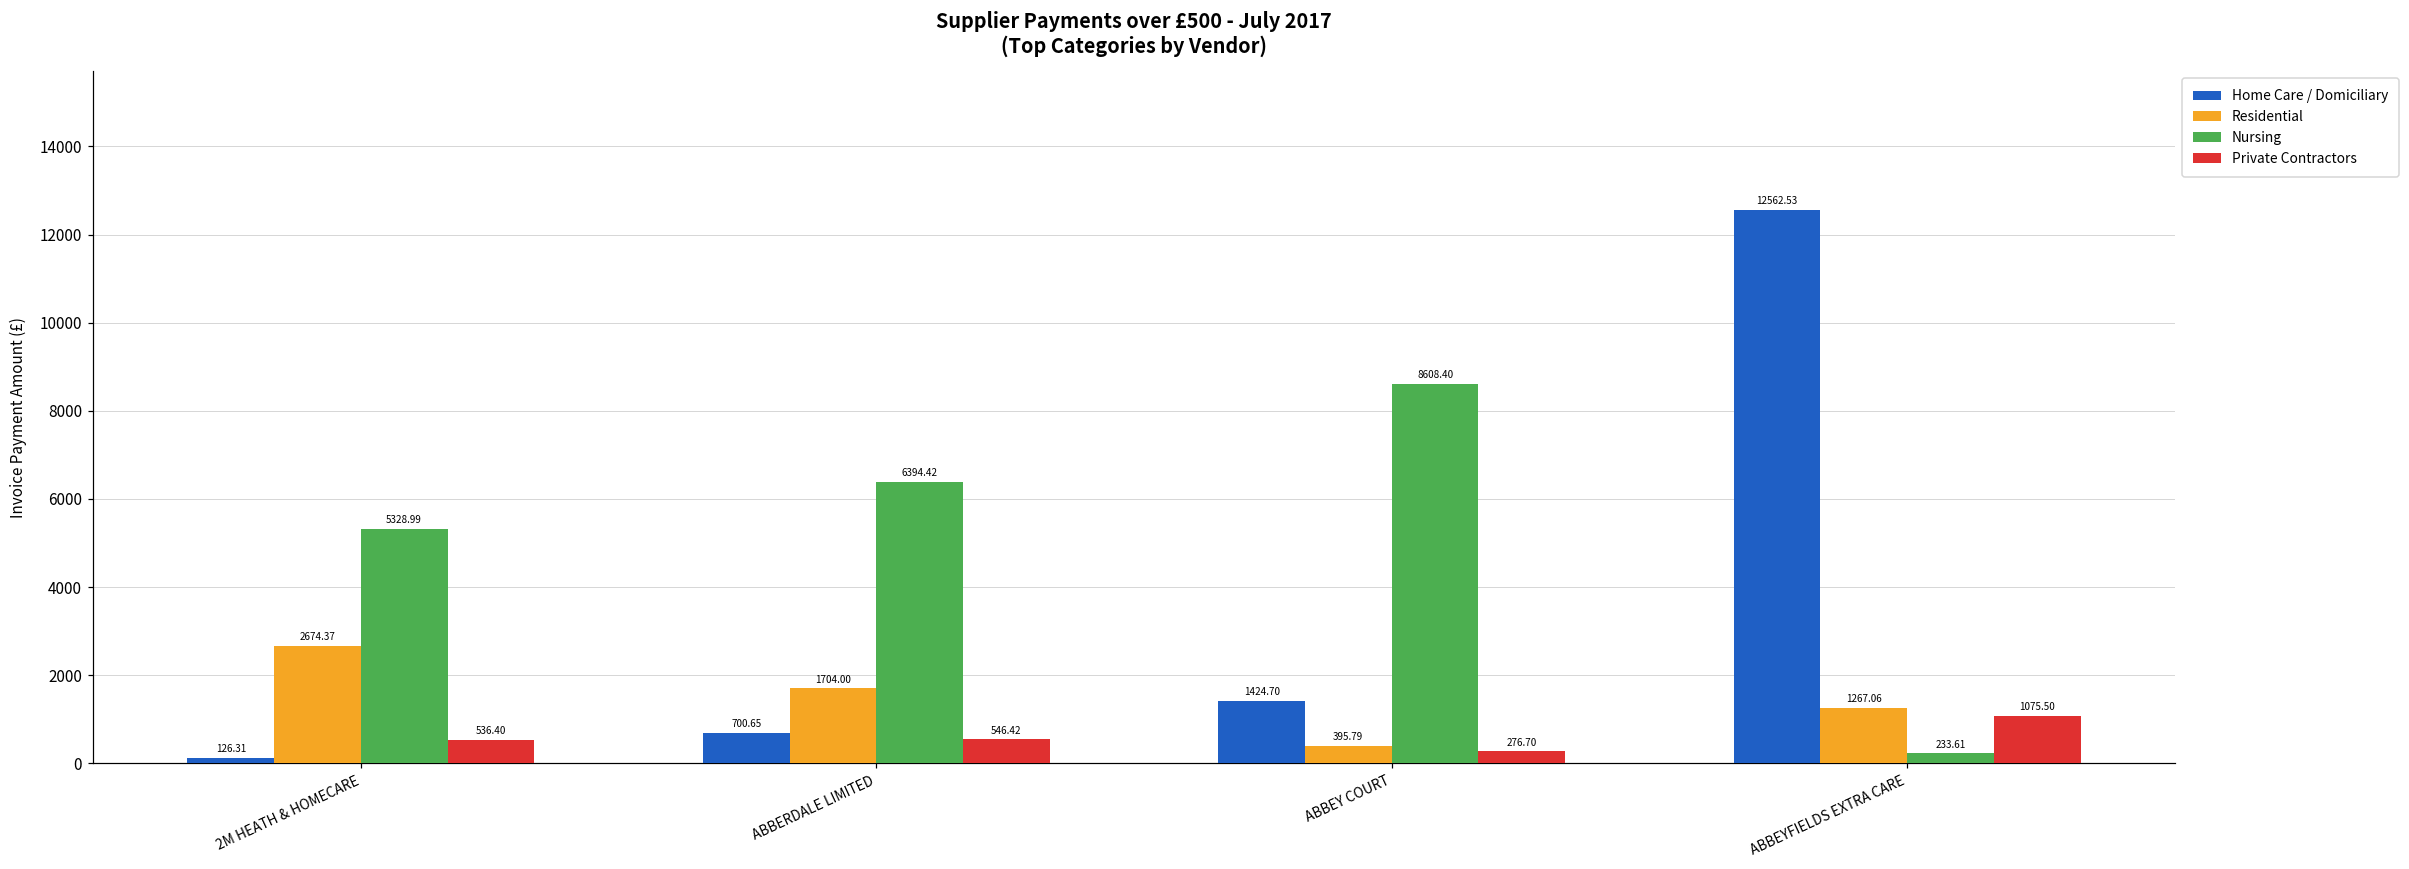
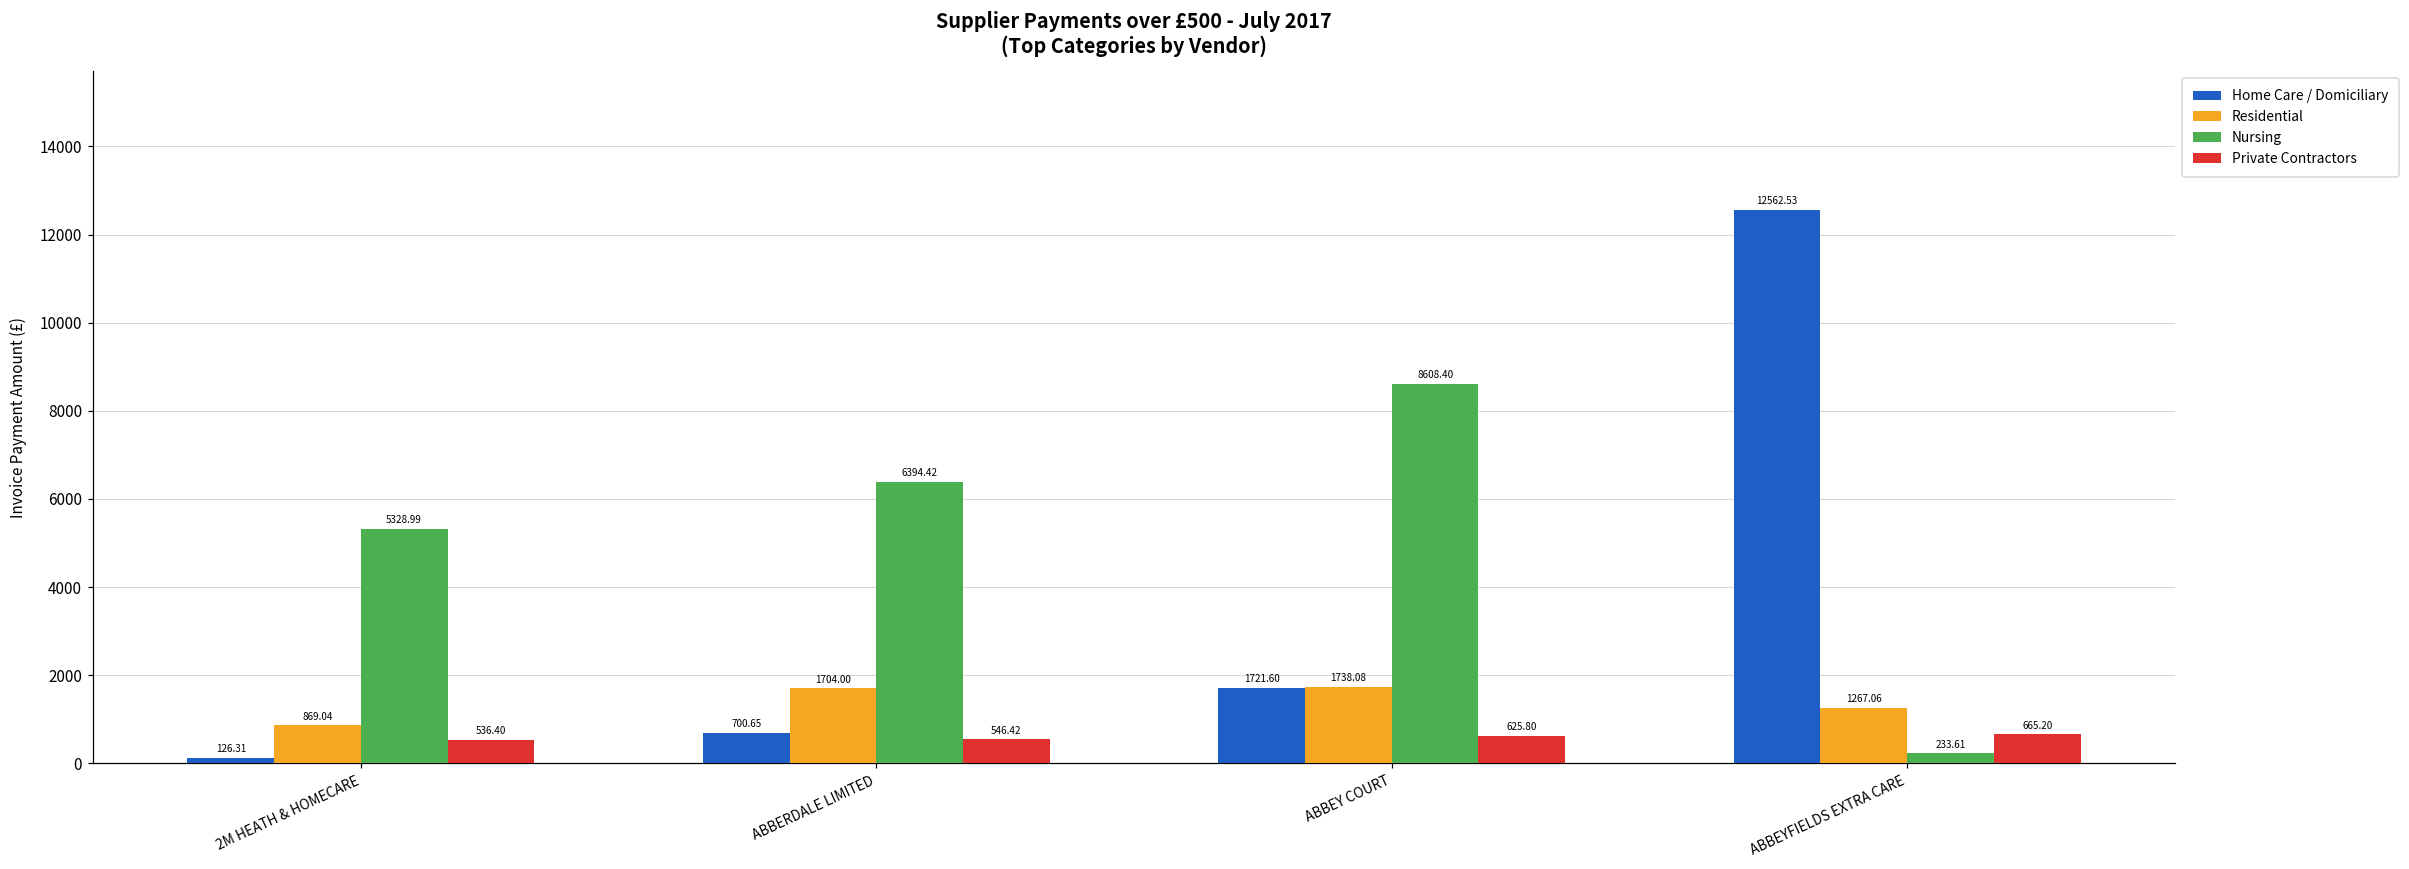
Residential, 2M HEATH & HOMECARE: 2674.37 -> 869.04
Home Care / Domiciliary, ABBEY COURT: 1424.70 -> 1721.60
Residential, ABBEY COURT: 395.79 -> 1738.08
Private Contractors, ABBEY COURT: 276.70 -> 625.80
Private Contractors, ABBEYFIELDS EXTRA CARE: 1075.50 -> 665.20
